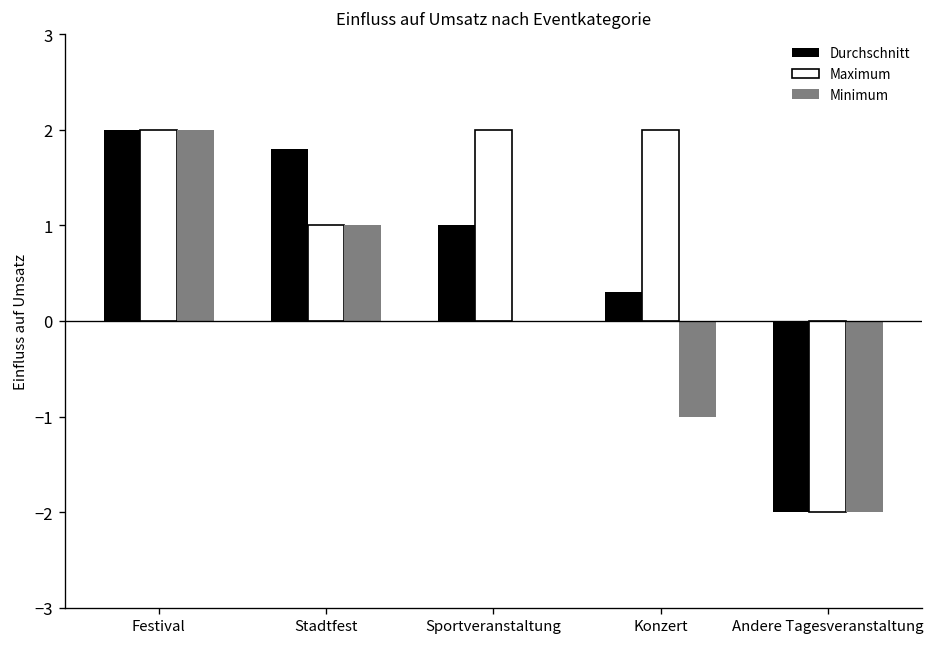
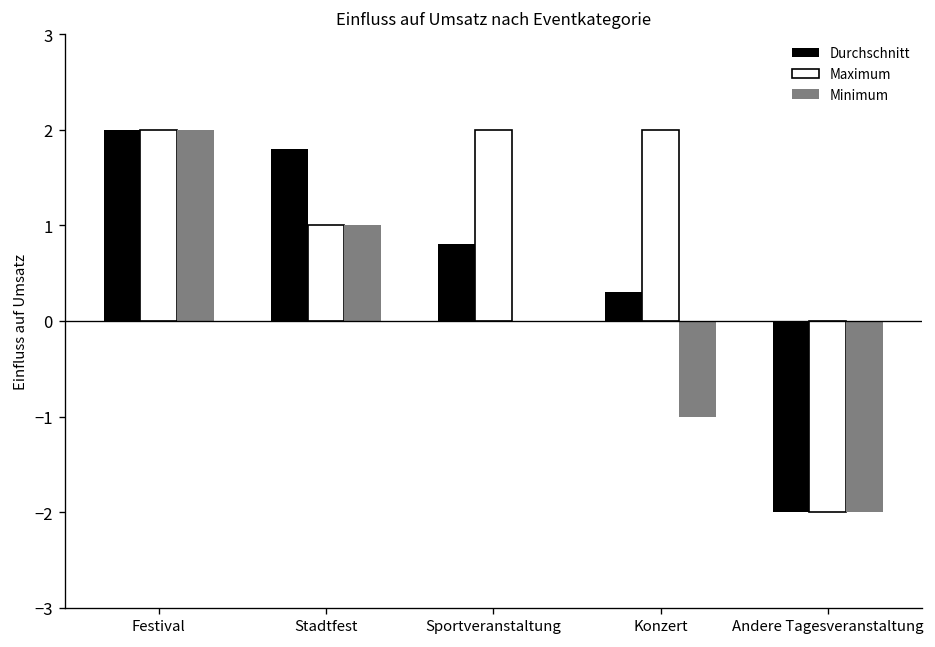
Durchschnitt, Sportveranstaltung: 1.0 -> 0.8
